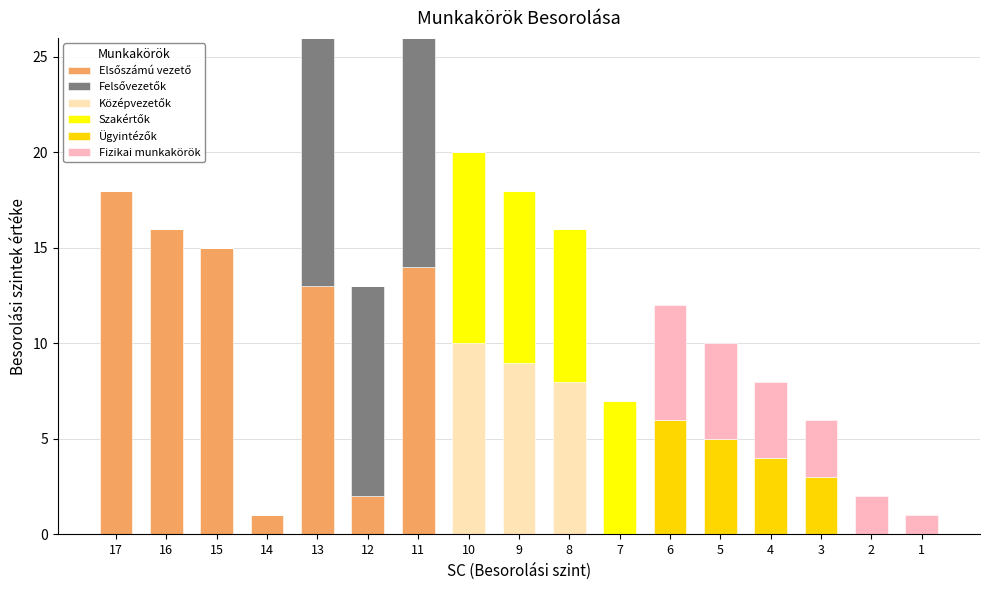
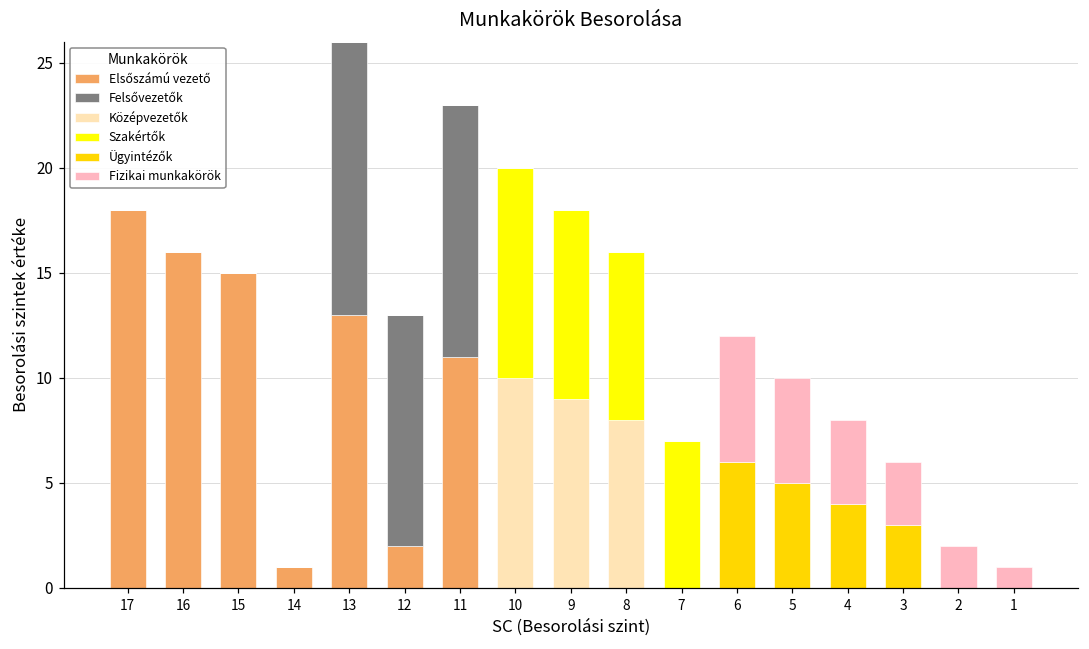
Elsőszámú vezető, 11: 14 -> 11
